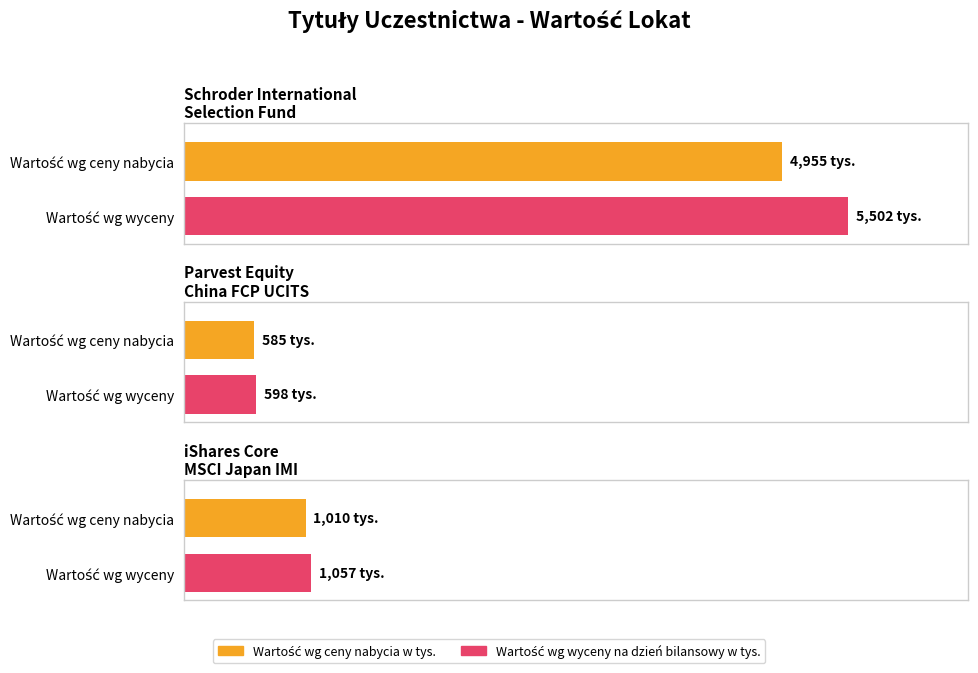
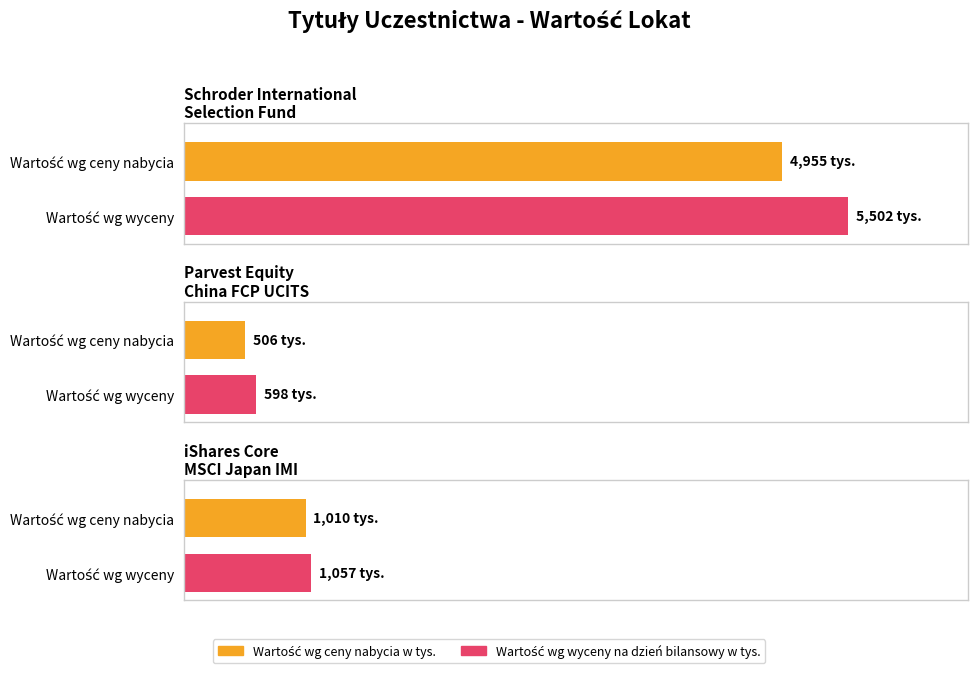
Parvest Equity China FCP UCITS, Wartość wg ceny nabycia: 585 -> 506
